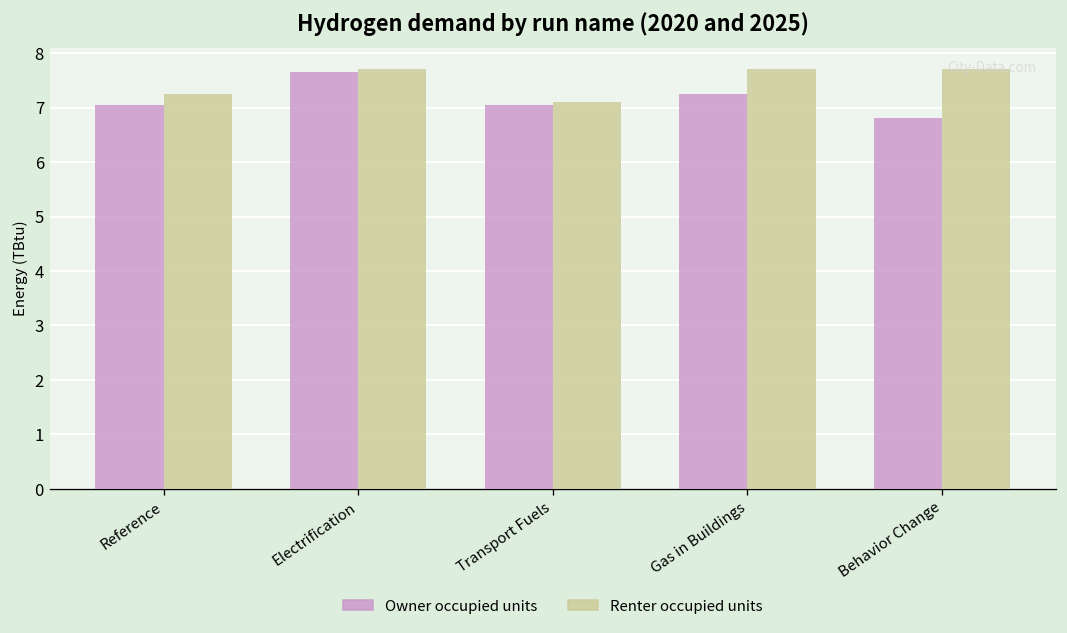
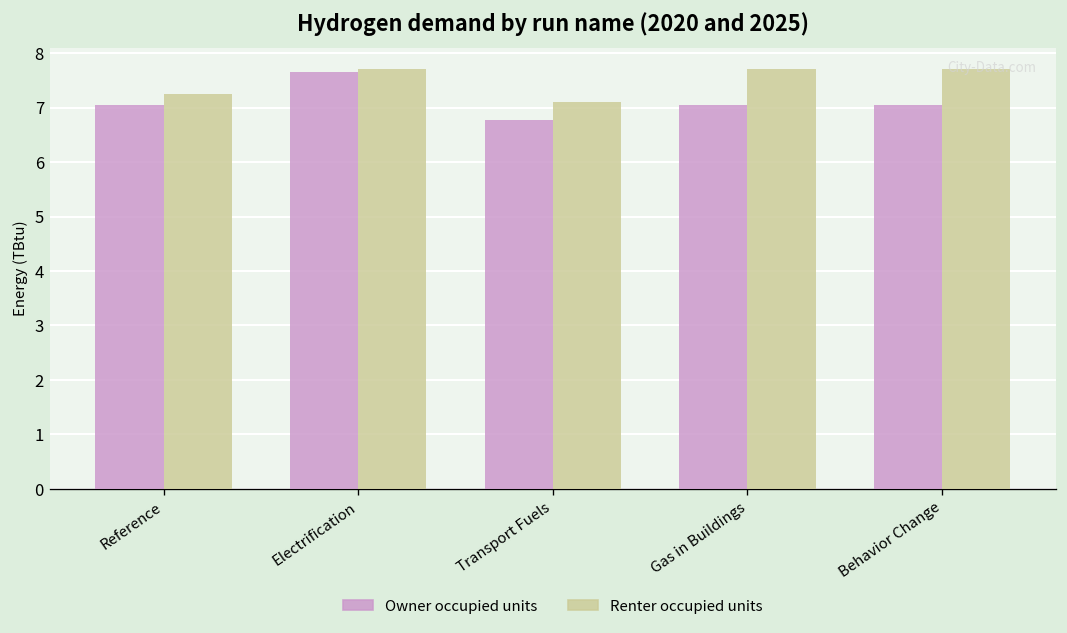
Owner occupied units, Transport Fuels: 7.0 -> 6.8
Owner occupied units, Gas in Buildings: 7.3 -> 7.0
Owner occupied units, Behavior Change: 6.8 -> 7.0
